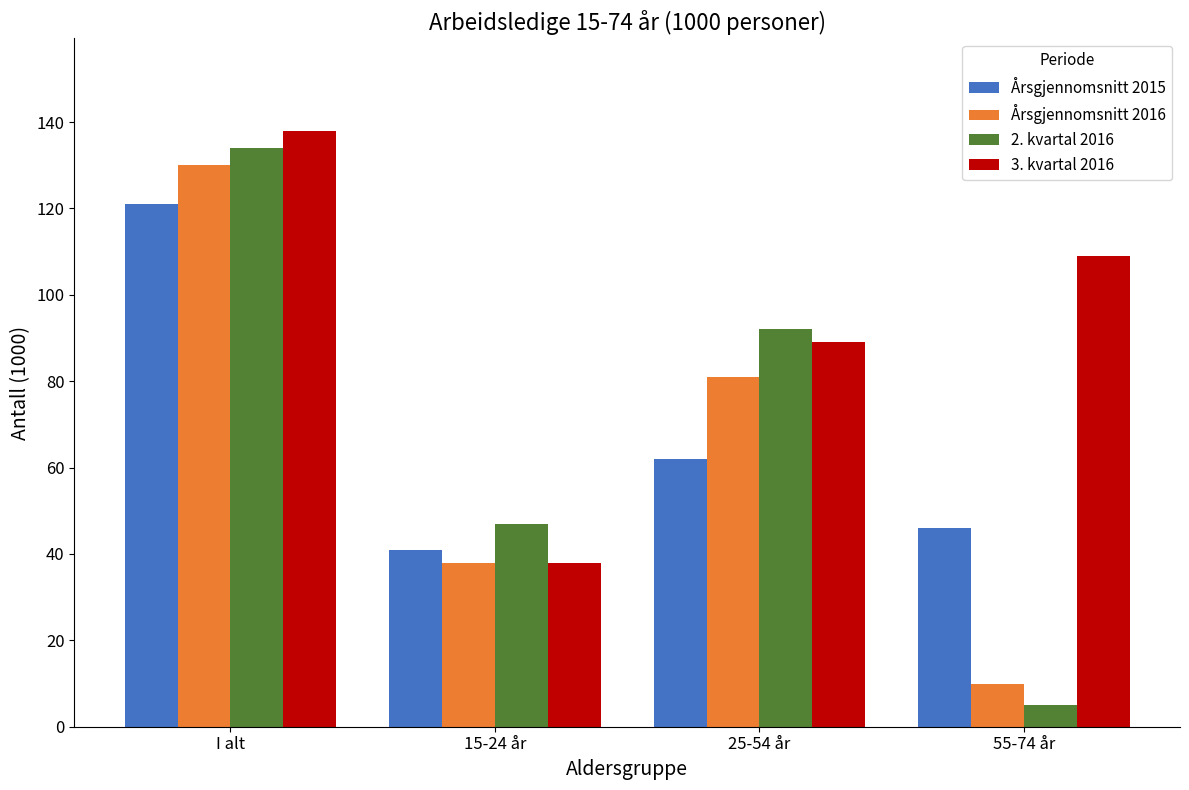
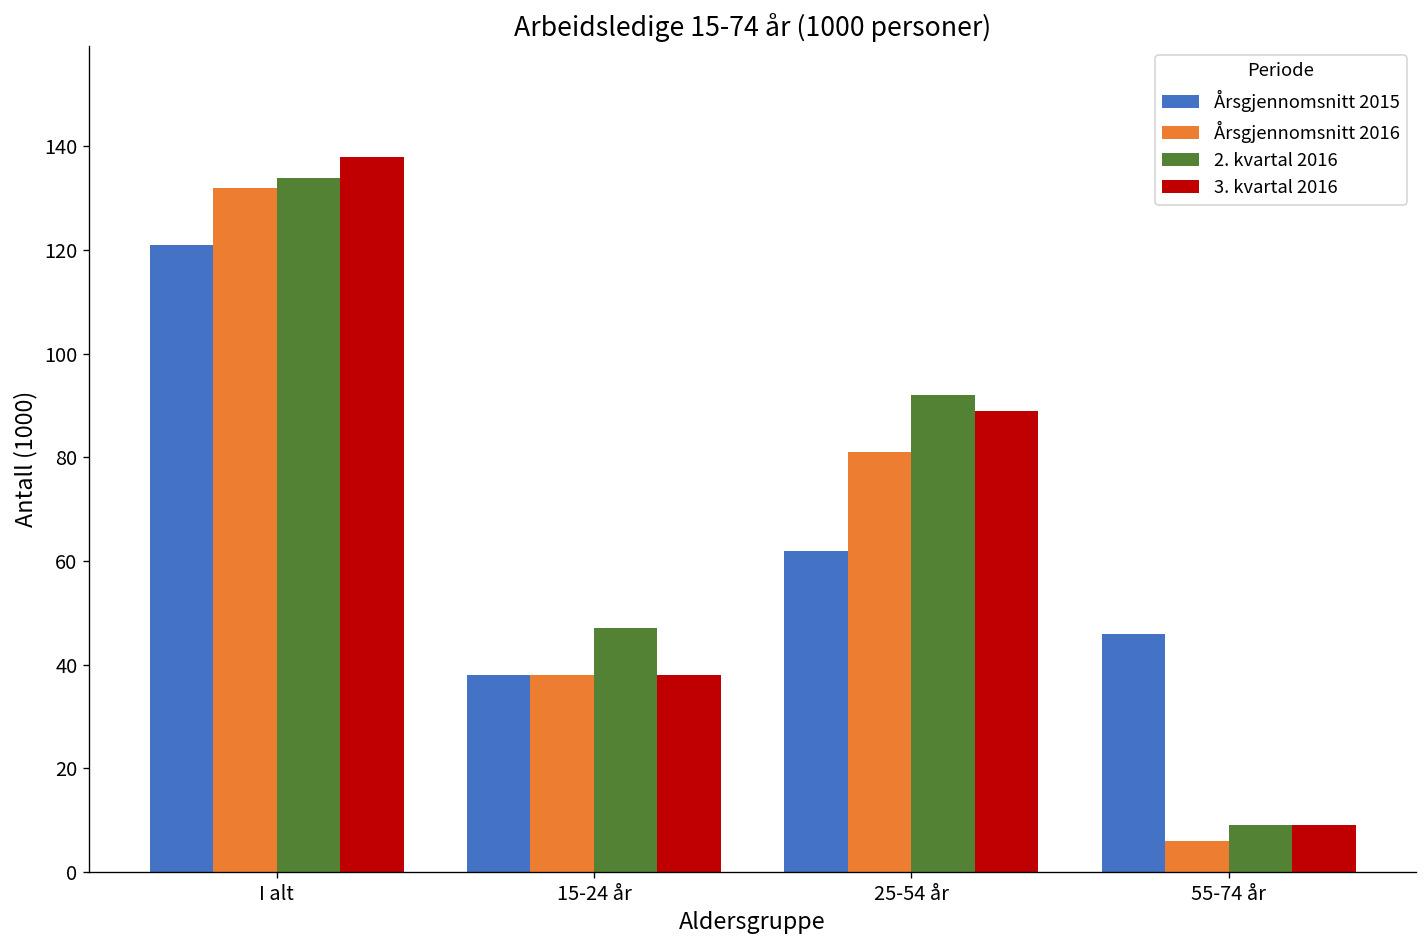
Årsgjennomsnitt 2016, I alt: 130 -> 132
Årsgjennomsnitt 2015, 15-24 år: 41 -> 38
Årsgjennomsnitt 2016, 55-74 år: 10 -> 6
2. kvartal 2016, 55-74 år: 5 -> 9
3. kvartal 2016, 55-74 år: 109 -> 9
